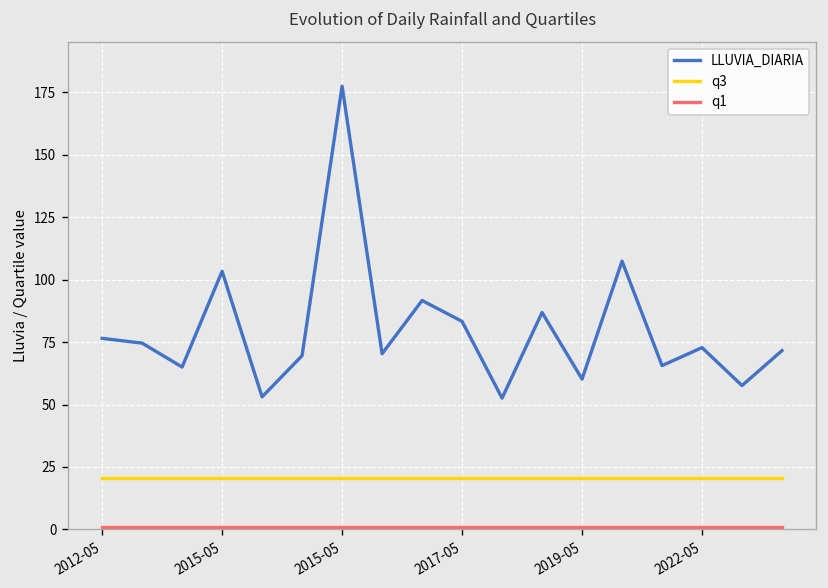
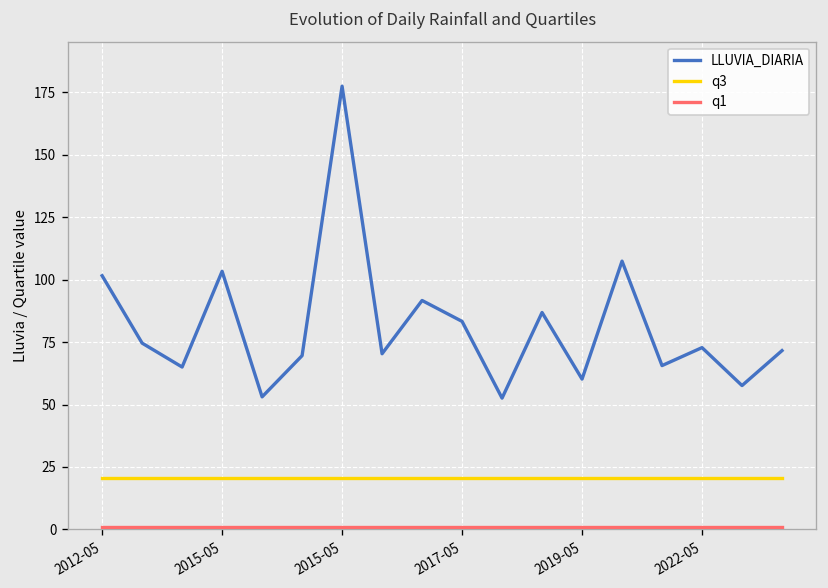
LLUVIA_DIARIA, 2012-05: 77 -> 102
